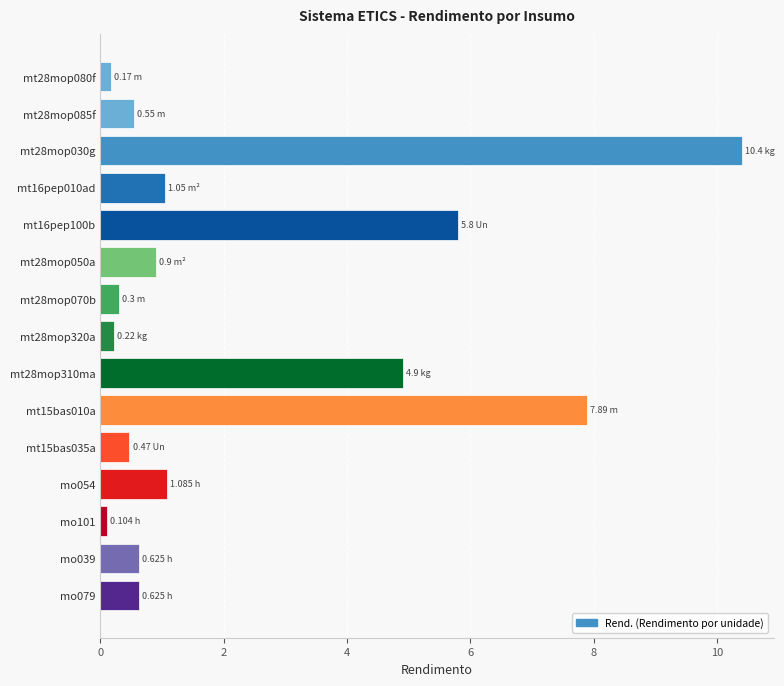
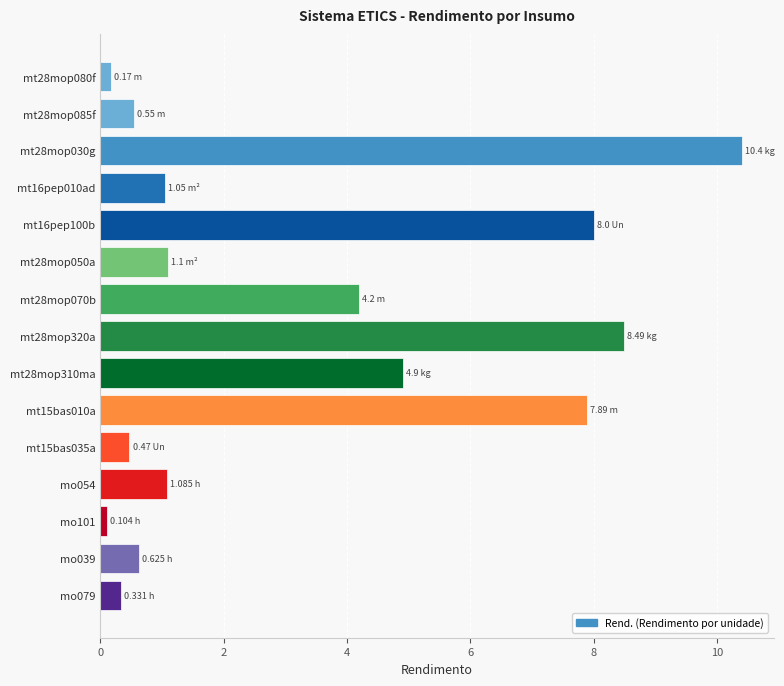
mt16pep100b: 5.8 -> 8.0
mt28mop050a: 0.9 -> 1.1
mt28mop070b: 0.3 -> 4.2
mt28mop320a: 0.22 -> 8.49
mo079: 0.625 -> 0.331
